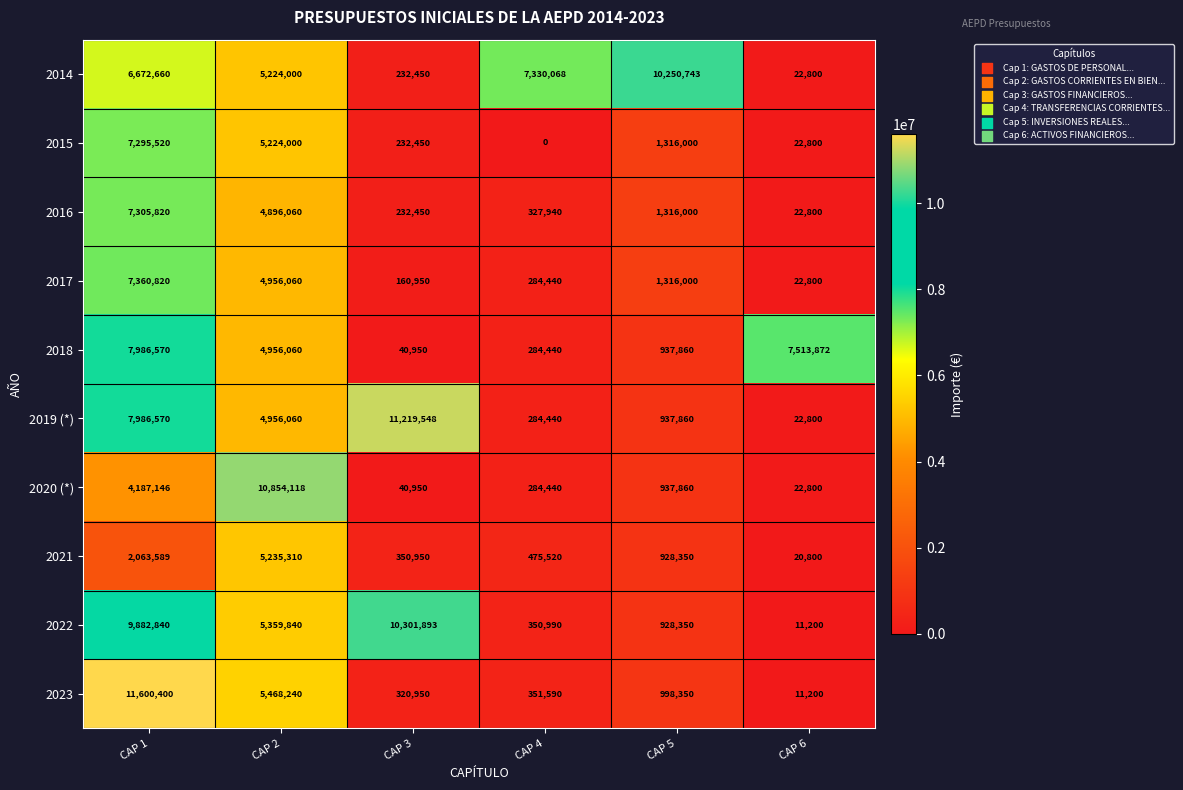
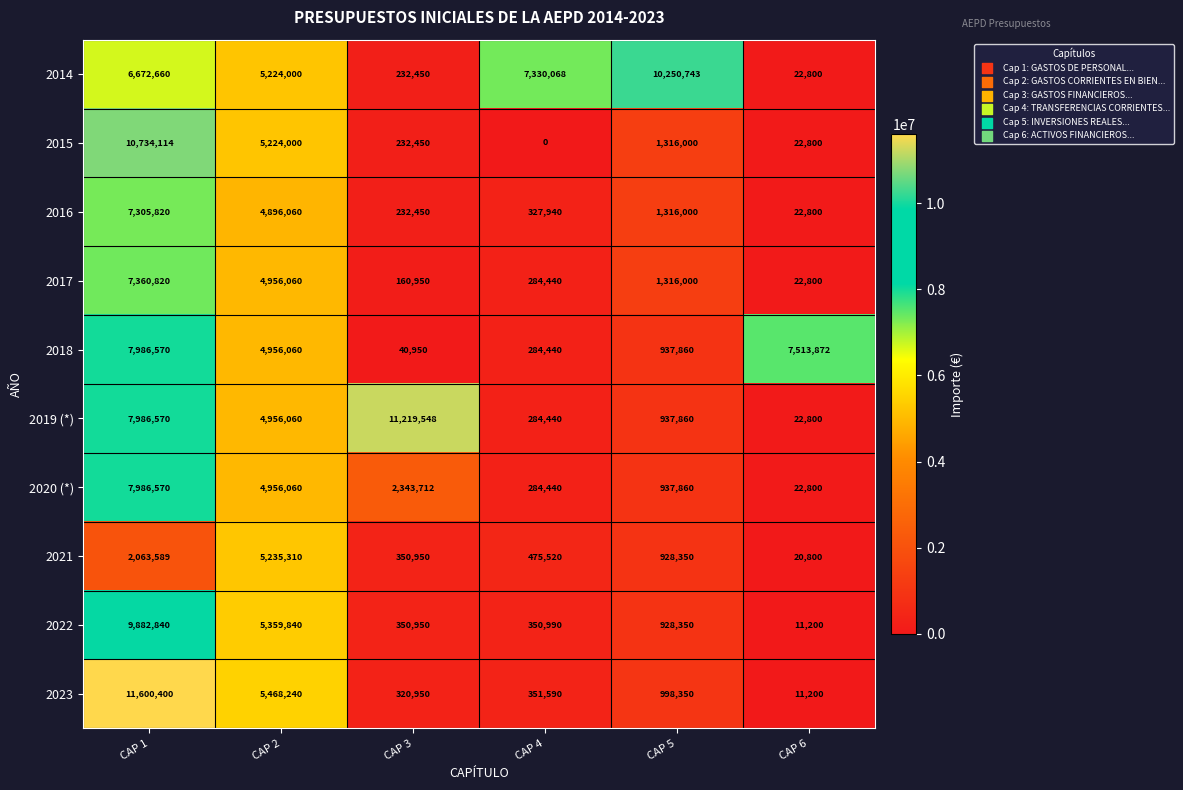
2015, CAP 1: 7,295,520 -> 10,734,114
2020 (*), CAP 1: 4,187,146 -> 7,986,570
2020 (*), CAP 2: 10,854,118 -> 4,956,060
2020 (*), CAP 3: 40,950 -> 2,343,712
2022, CAP 3: 10,301,893 -> 350,950
